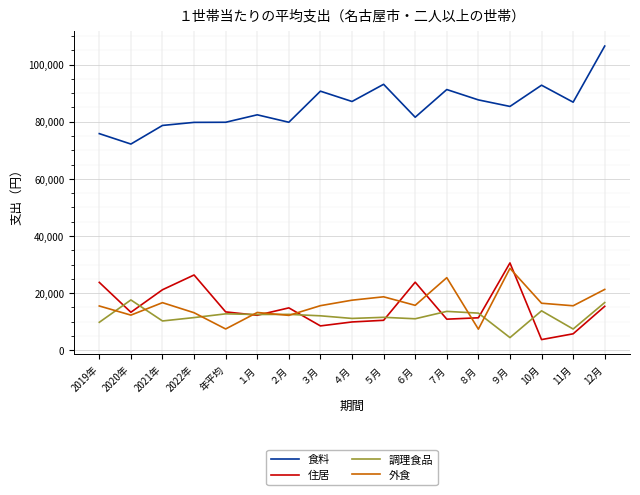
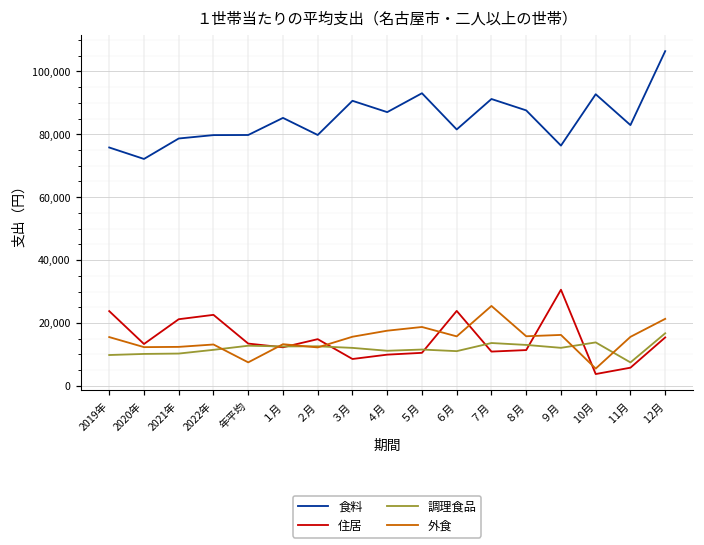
調理食品, 2020年: 18,000 -> 10,000
外食, 2021年: 17,000 -> 12,000
住居, 2022年: 26,000 -> 23,000
食料, １月: 82,000 -> 85,000
外食, ８月: 7,000 -> 16,000
食料, ９月: 85,000 -> 76,000
調理食品, ９月: 4,000 -> 12,000
外食, ９月: 29,000 -> 16,000
外食, 10月: 16,000 -> 5,000
食料, 11月: 87,000 -> 83,000
